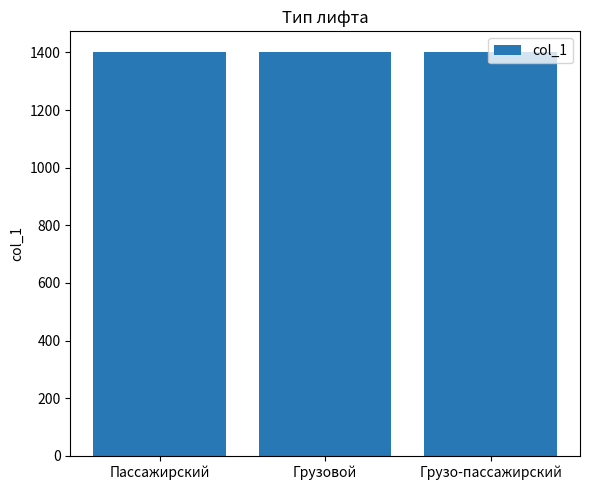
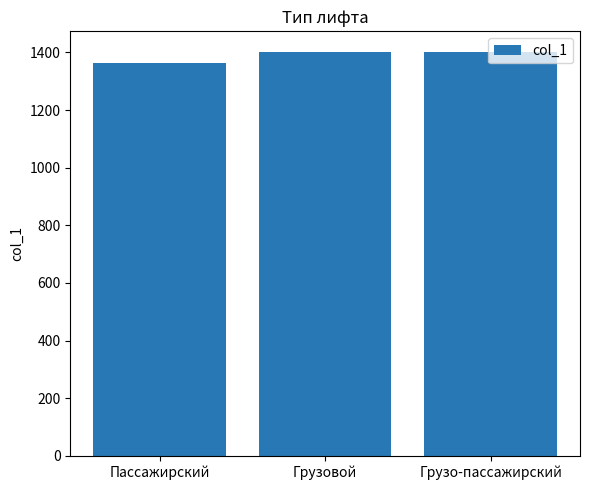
Пассажирский: 1400 -> 1360
